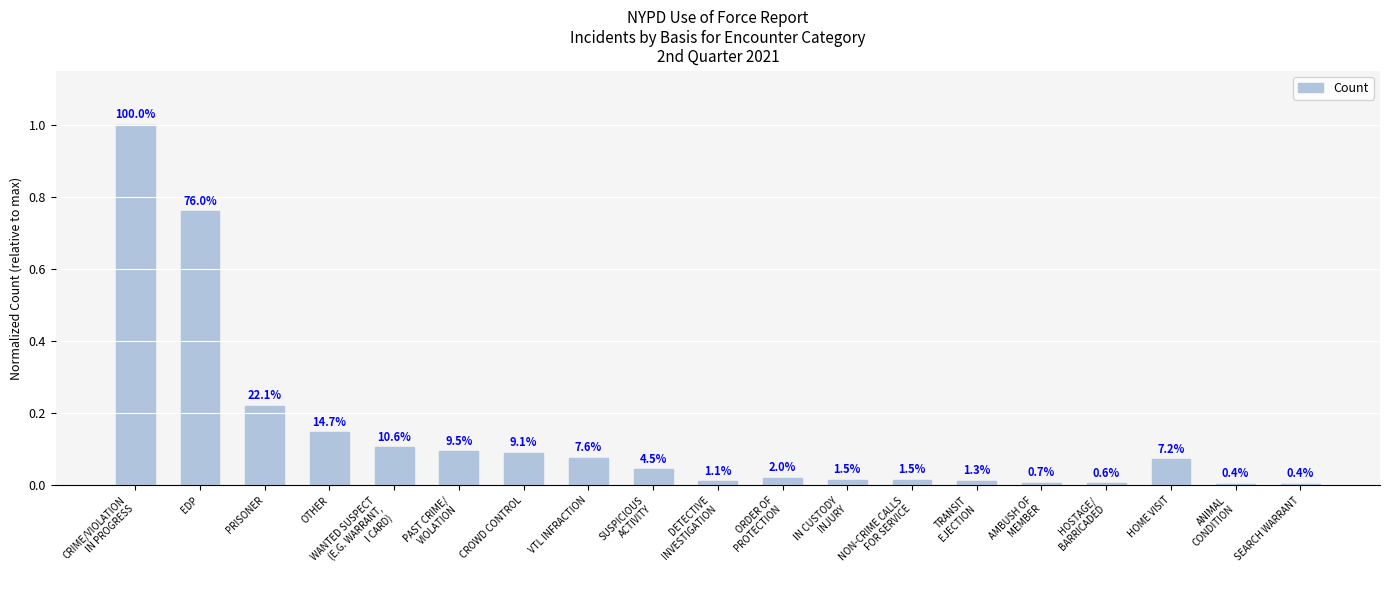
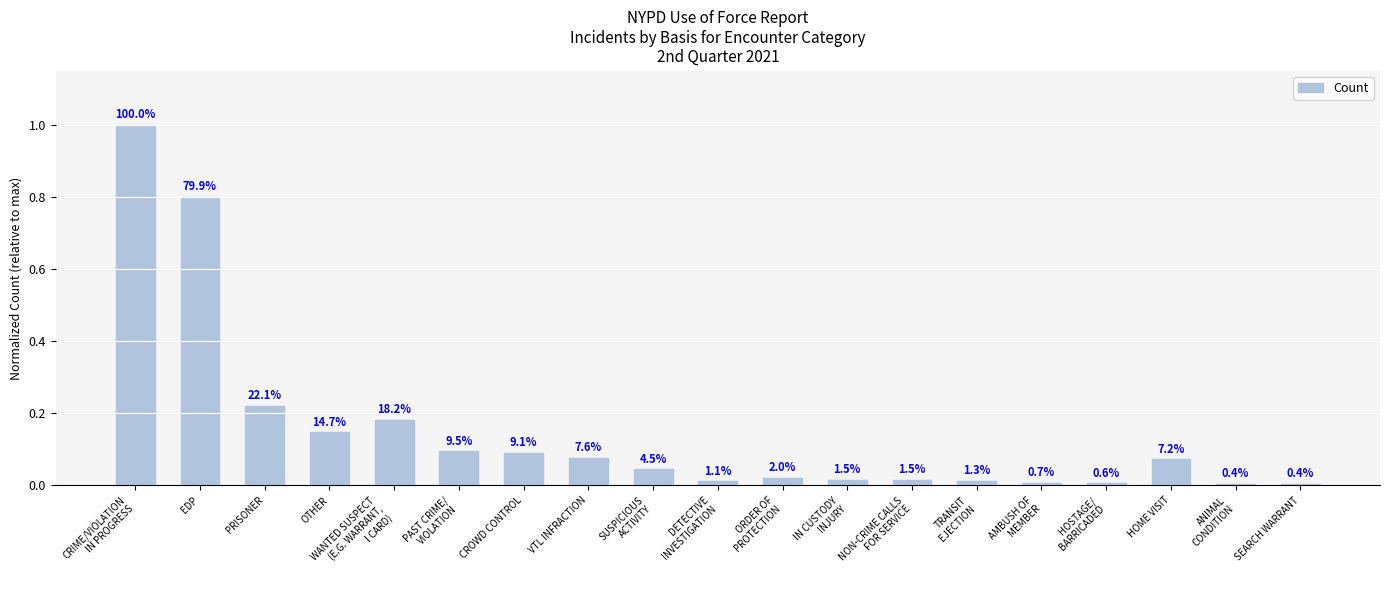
EDP: 76.0% -> 79.9%
WANTED SUSPECT (E.G. WARRANT, I CARD): 10.6% -> 18.2%
